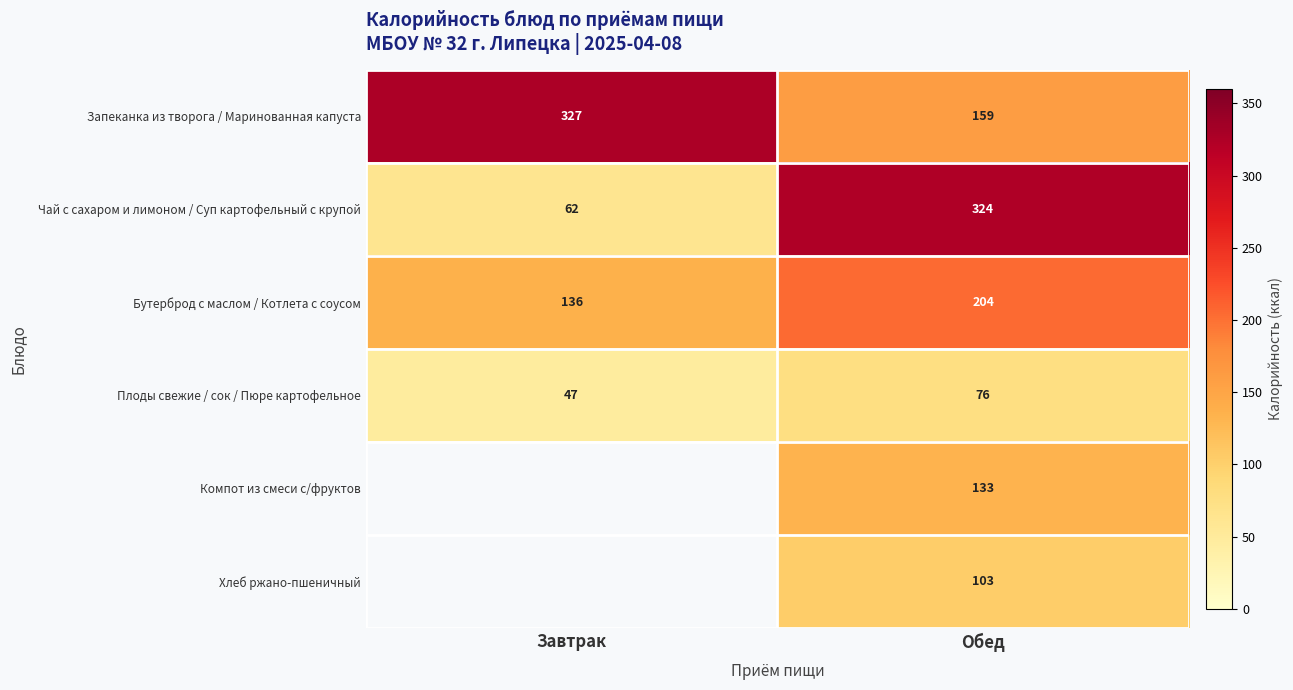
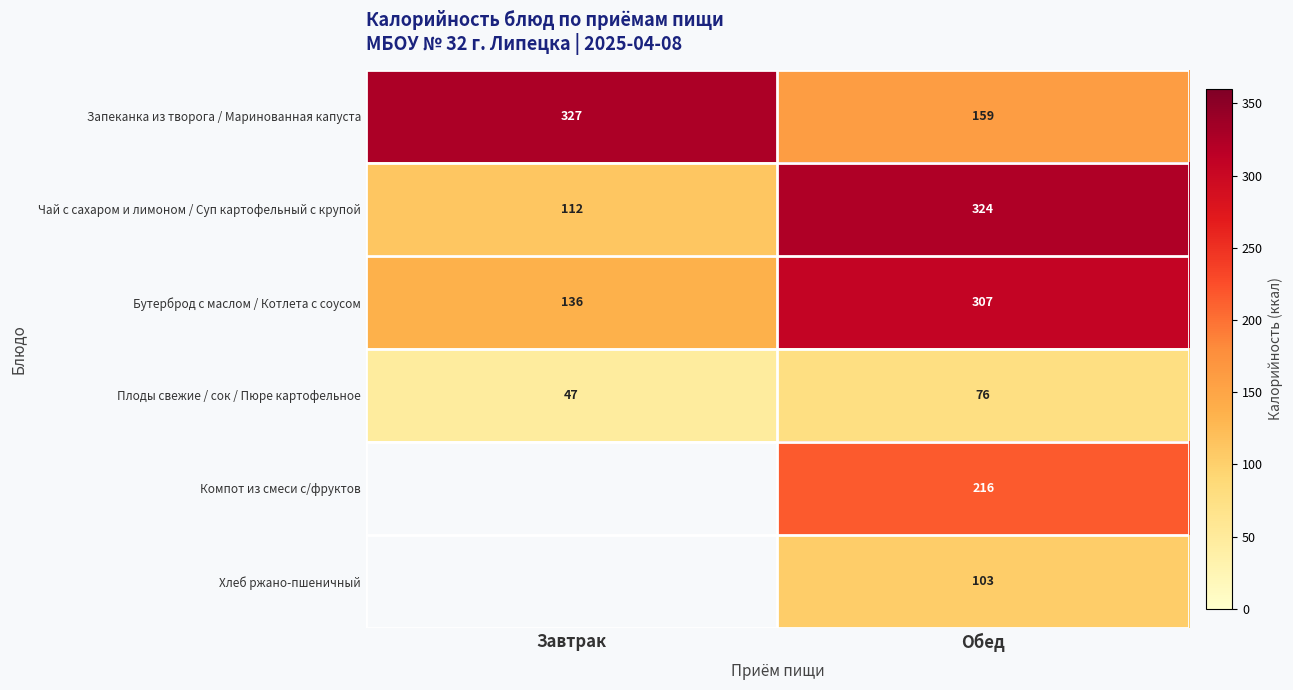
Чай с сахаром и лимоном / Суп картофельный с крупой, Завтрак: 62 -> 112
Бутерброд с маслом / Котлета с соусом, Обед: 204 -> 307
Компот из смеси с/фруктов, Обед: 133 -> 216
